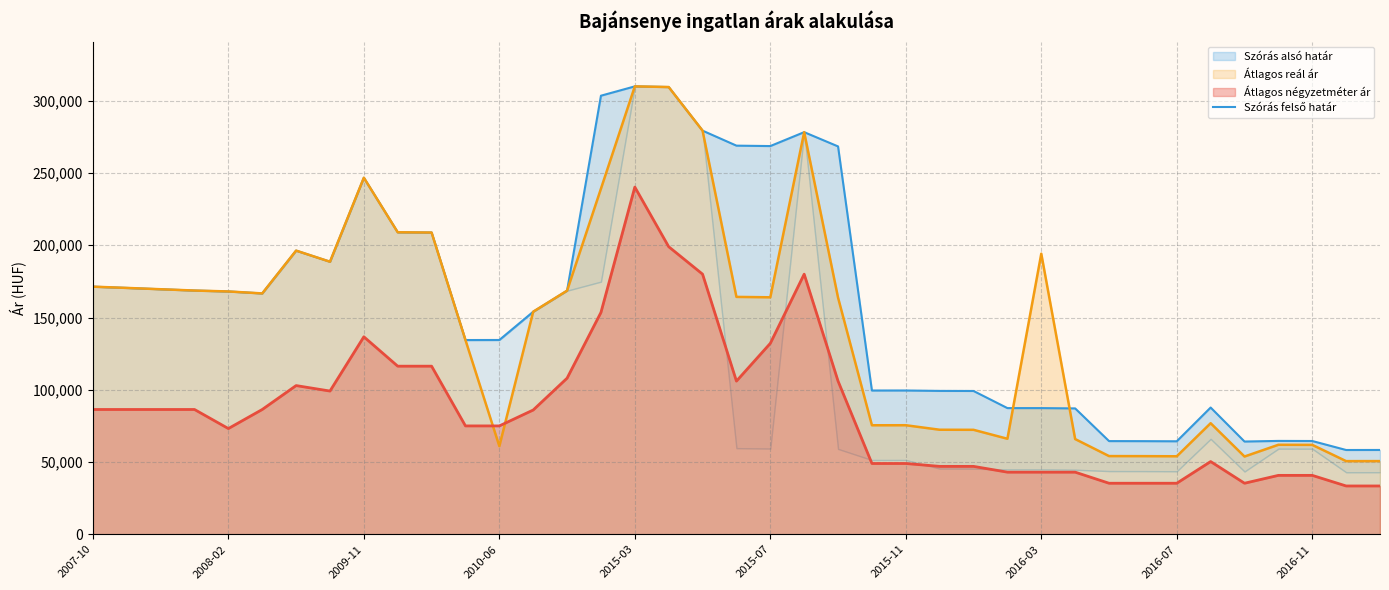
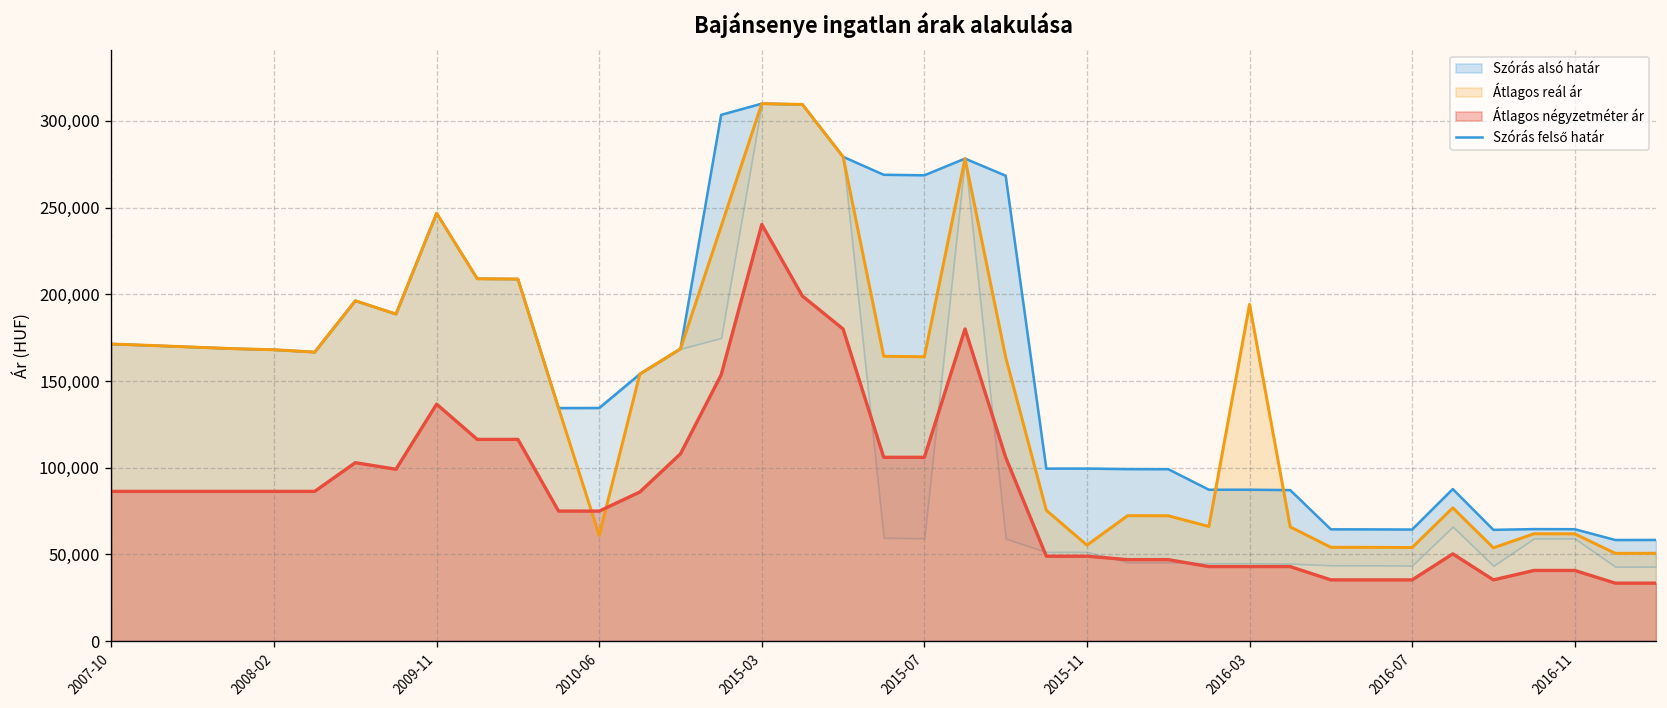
Átlagos négyzetméter ár, 2008-02: 73,000 -> 86,000
Átlagos négyzetméter ár, 2015-07: 132,000 -> 106,000
Átlagos reál ár, 2015-11: 75,000 -> 55,000
